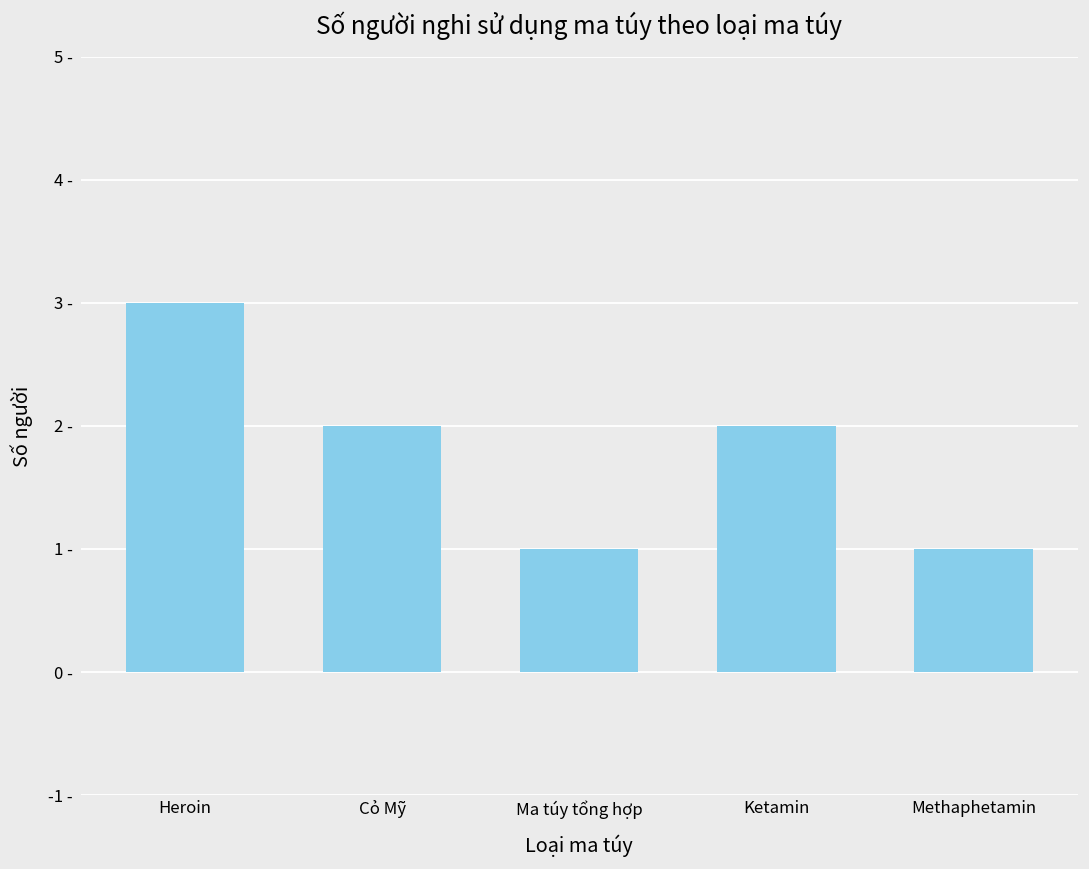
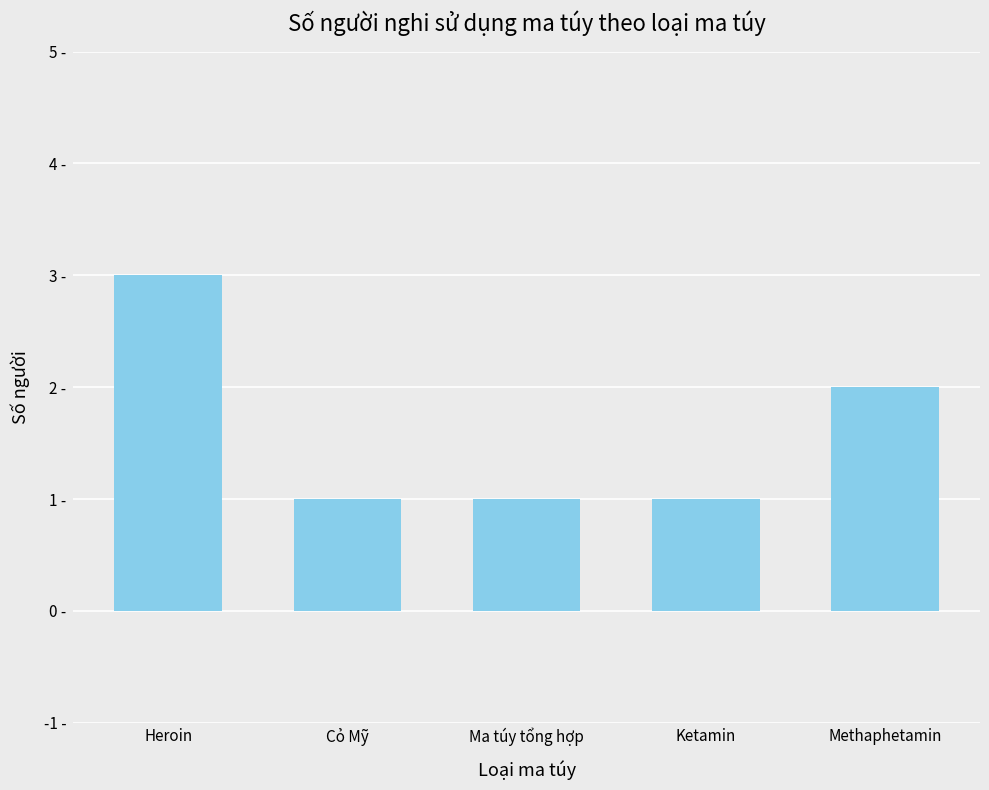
Cỏ Mỹ: 2 - -> 1 -
Ketamin: 2 - -> 1 -
Methaphetamin: 1 - -> 2 -
